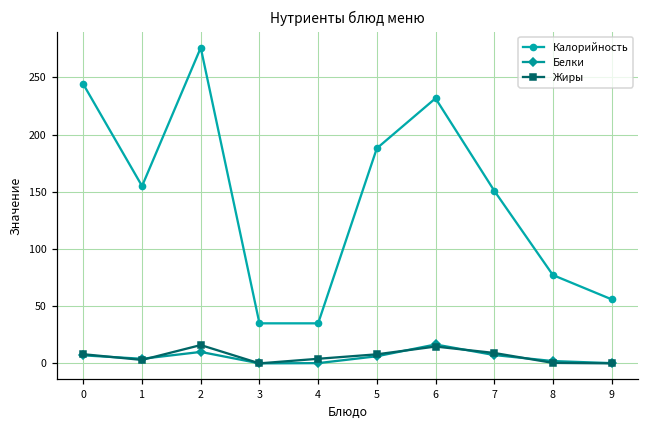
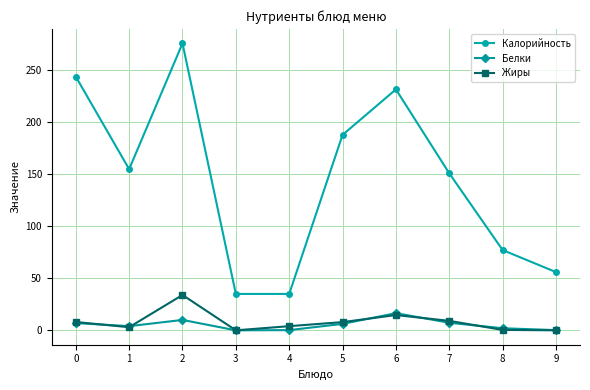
Жиры, 2: 16 -> 34
